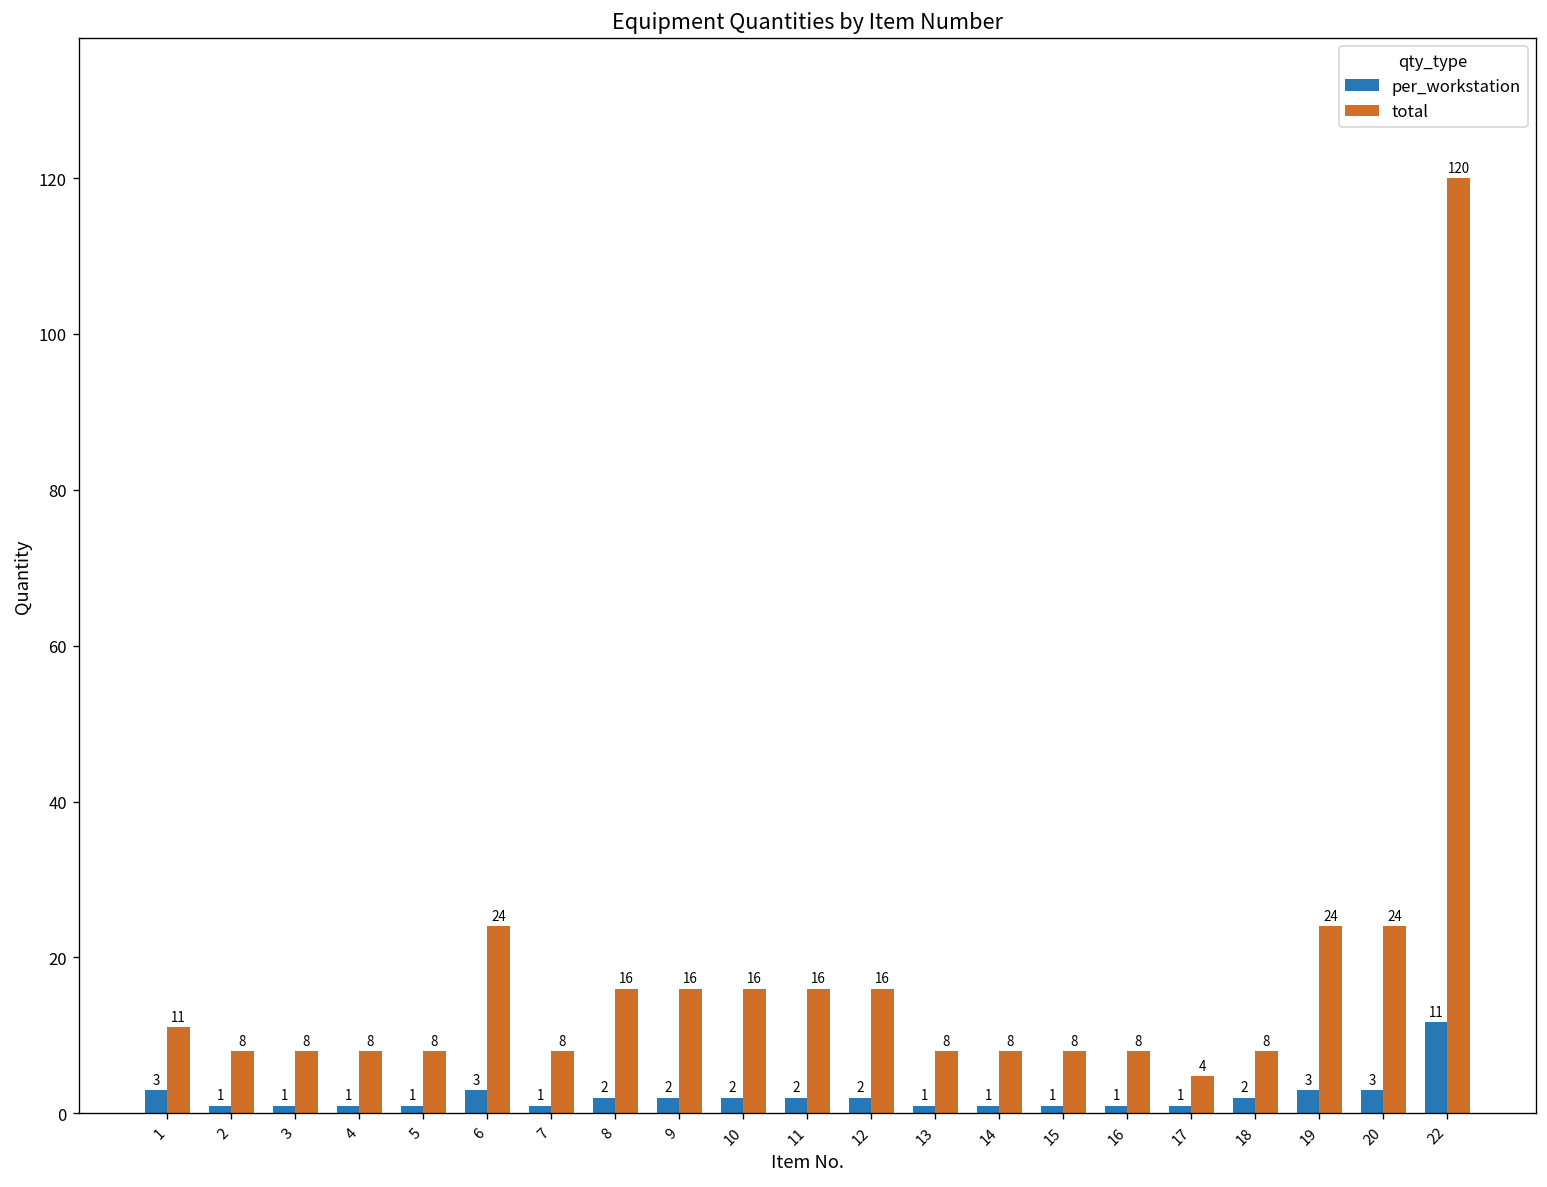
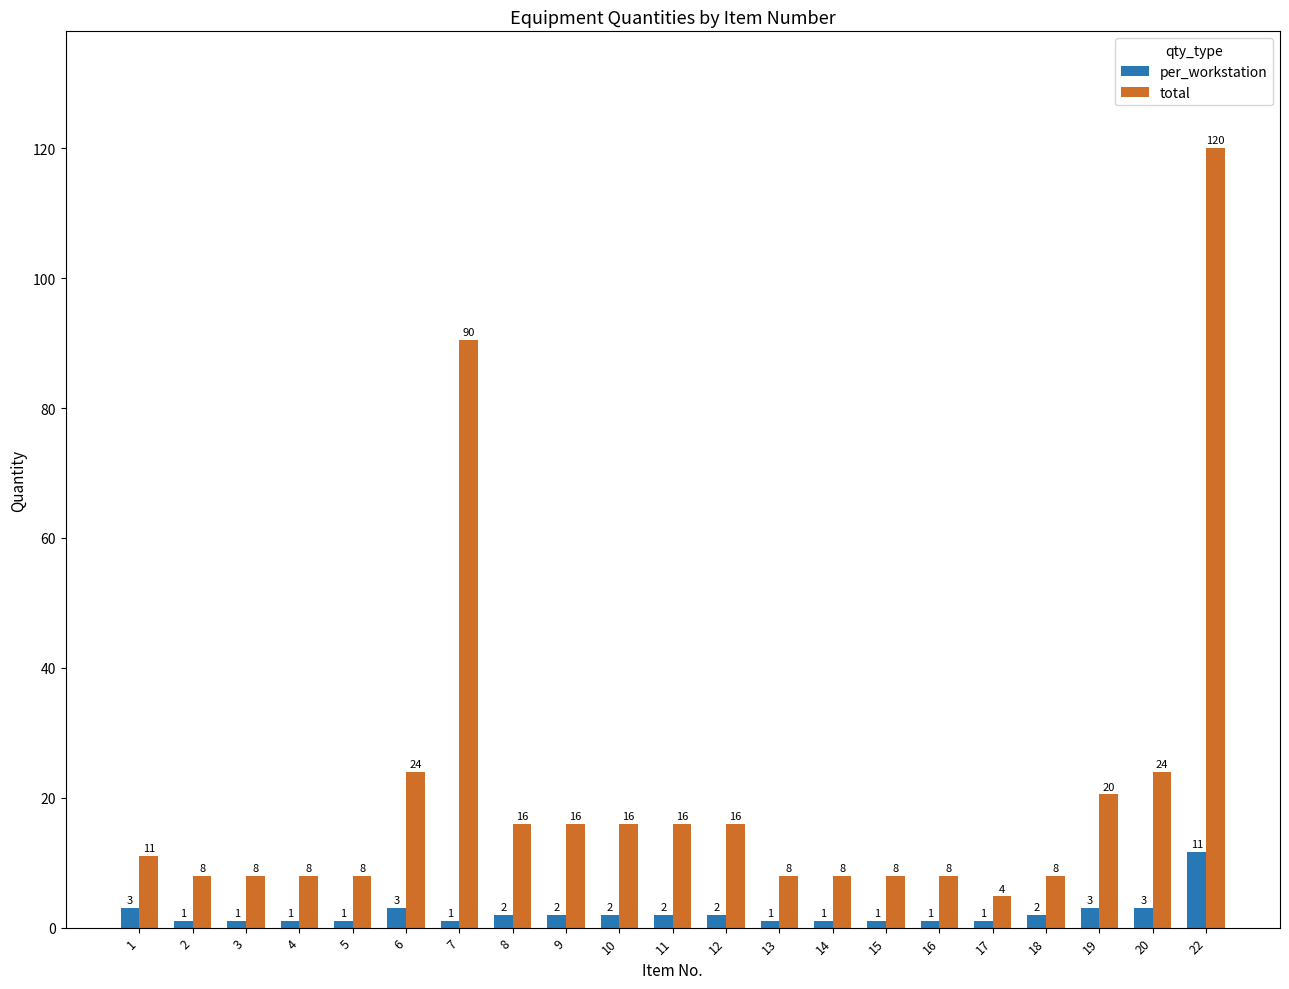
total, 7: 8 -> 90
total, 19: 24 -> 20
